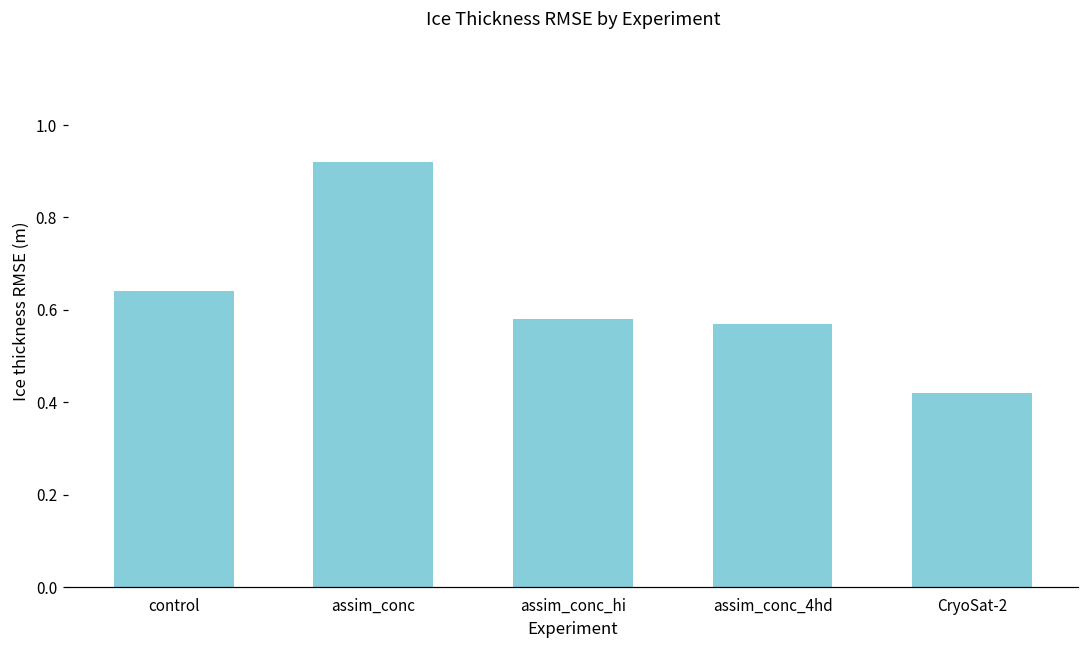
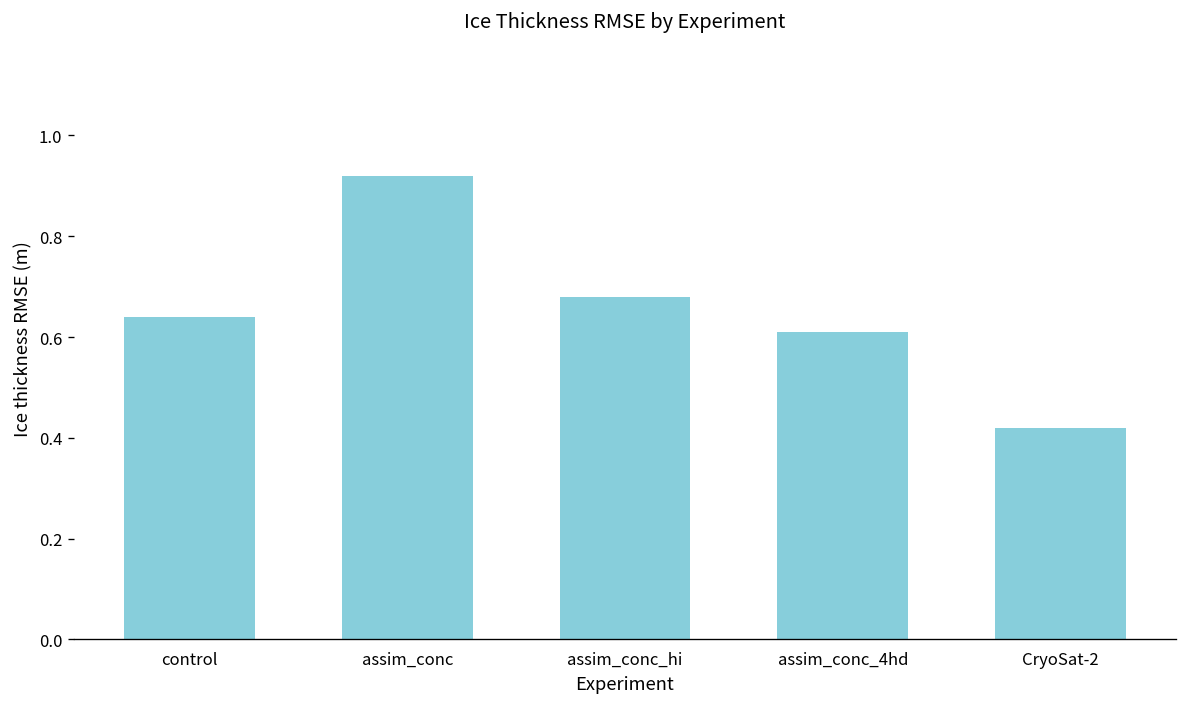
assim_conc_hi: 0.58 -> 0.68
assim_conc_4hd: 0.57 -> 0.61
